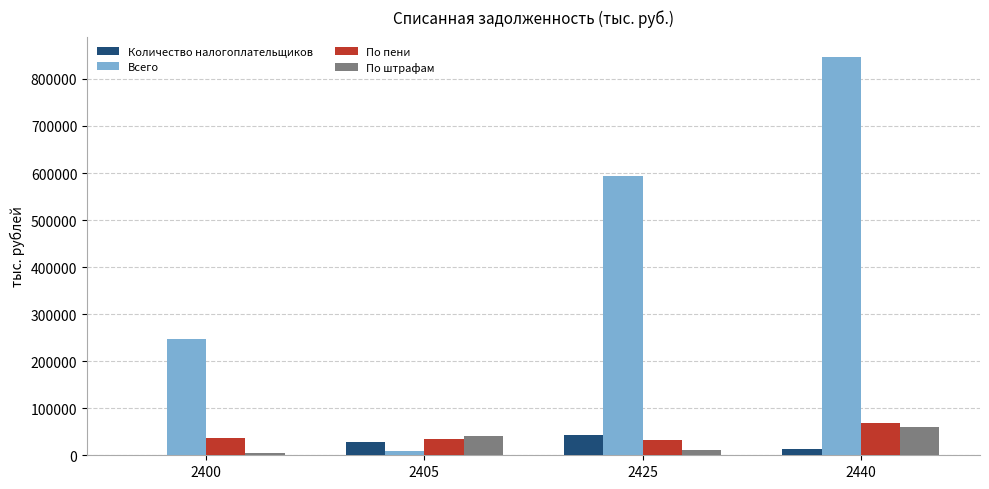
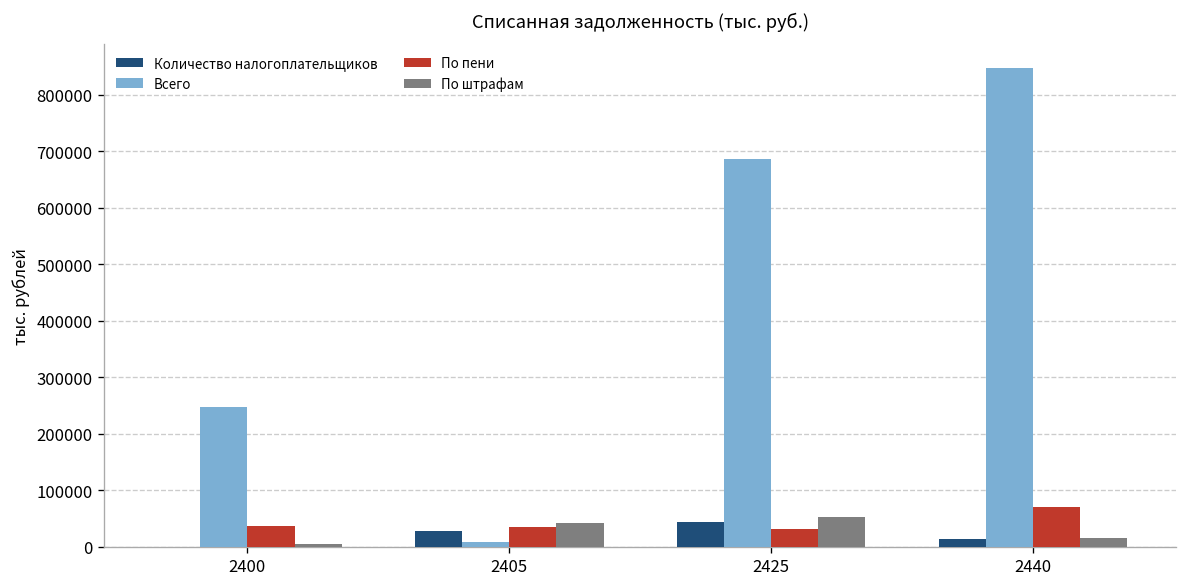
Всего, 2425: 590000 -> 690000
По штрафам, 2425: 10000 -> 50000
По штрафам, 2440: 60000 -> 20000
